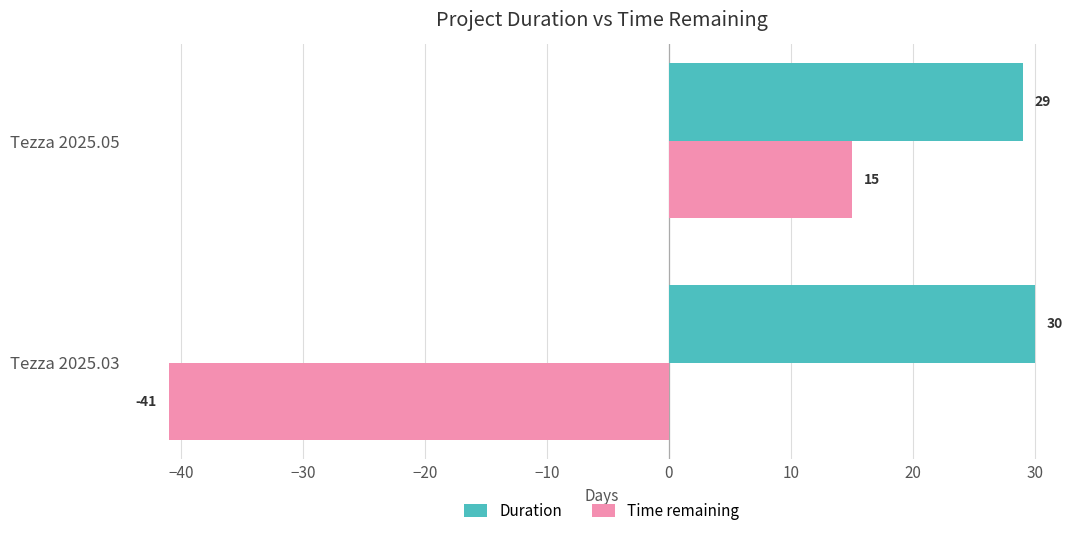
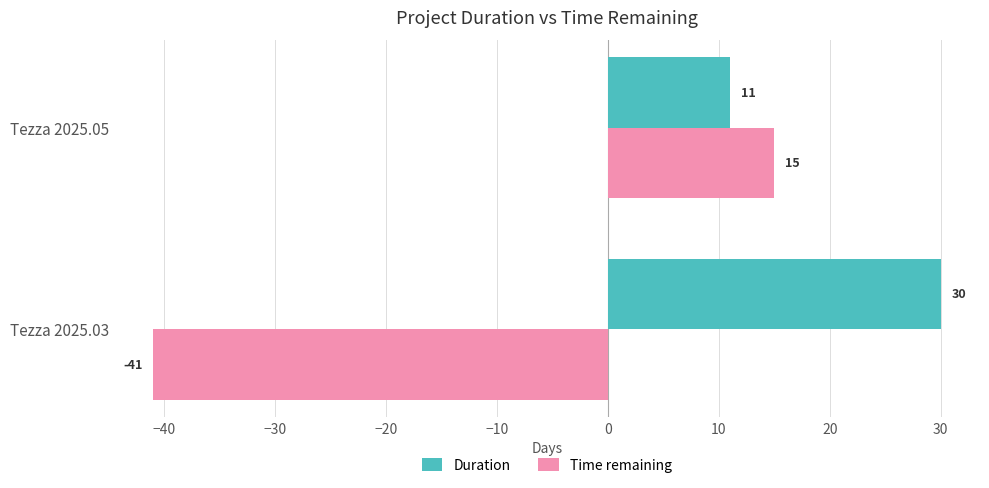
Duration, Tezza 2025.05: 29 -> 11
